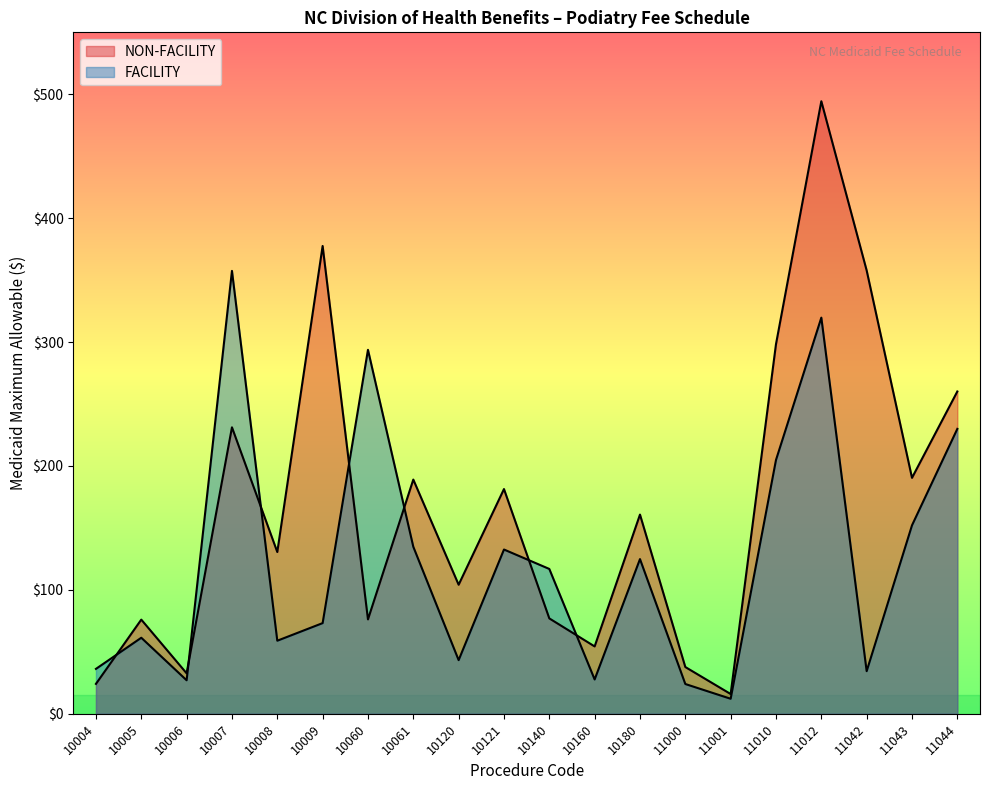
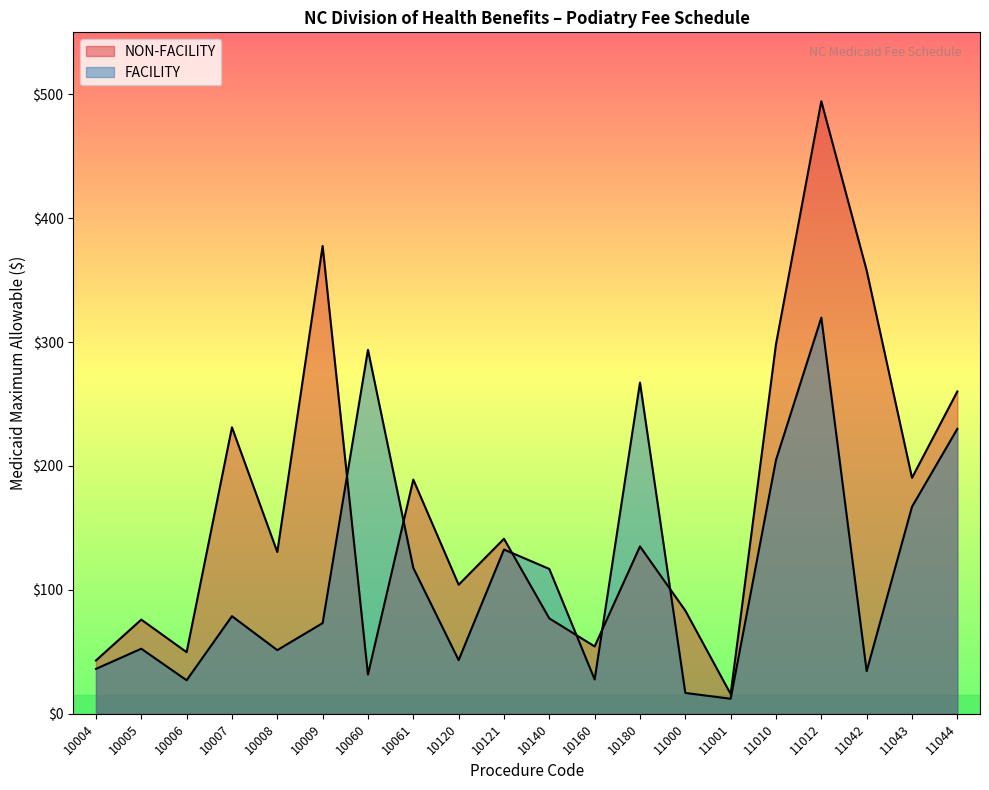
NON-FACILITY, 10004: $24 -> $43
FACILITY, 10005: $61 -> $53
NON-FACILITY, 10006: $33 -> $50
FACILITY, 10007: $357 -> $79
FACILITY, 10008: $59 -> $51
NON-FACILITY, 10060: $76 -> $32
FACILITY, 10061: $135 -> $118
NON-FACILITY, 10121: $181 -> $141
NON-FACILITY, 10180: $161 -> $135
FACILITY, 10180: $125 -> $267
NON-FACILITY, 11000: $38 -> $83
FACILITY, 11000: $24 -> $17
FACILITY, 11043: $152 -> $167
